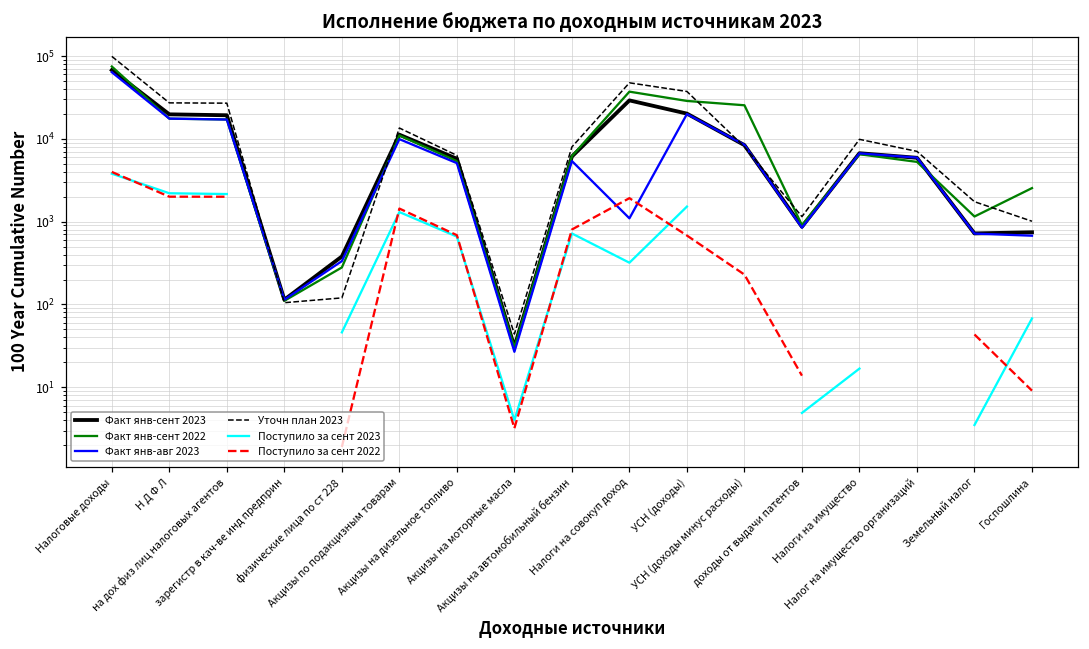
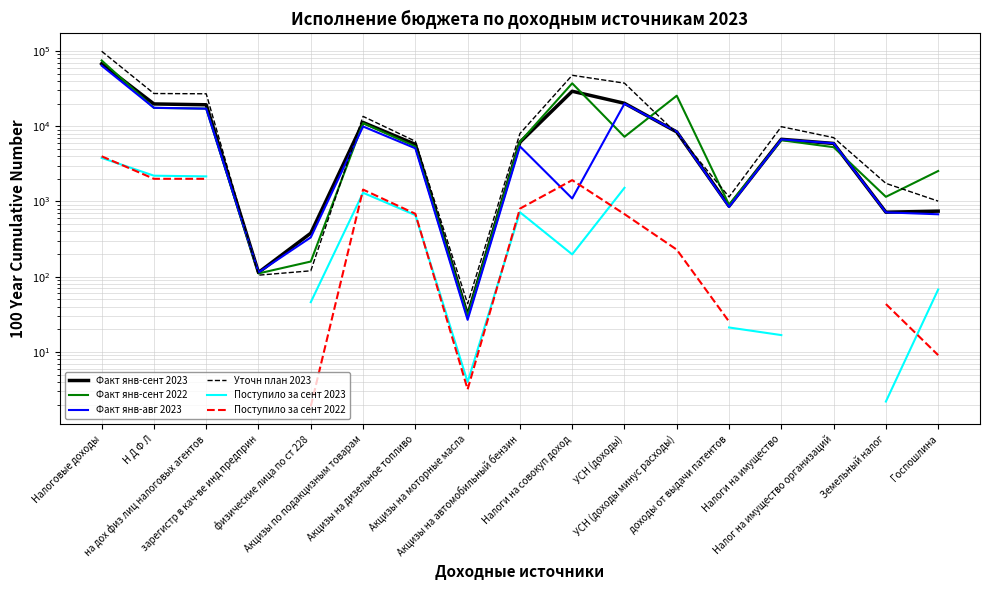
Факт янв-сент 2022, физические лица по ст 228: 280 -> 160
Поступило за сент 2023, Налоги на совокуп доход: 320 -> 200
Факт янв-сент 2022, УСН (доходы): 29000 -> 7000
Поступило за сент 2023, доходы от выдачи патентов: 5 -> 21
Поступило за сент 2022, доходы от выдачи патентов: 14 -> 25
Поступило за сент 2023, Земельный налог: 4 -> 2.2
